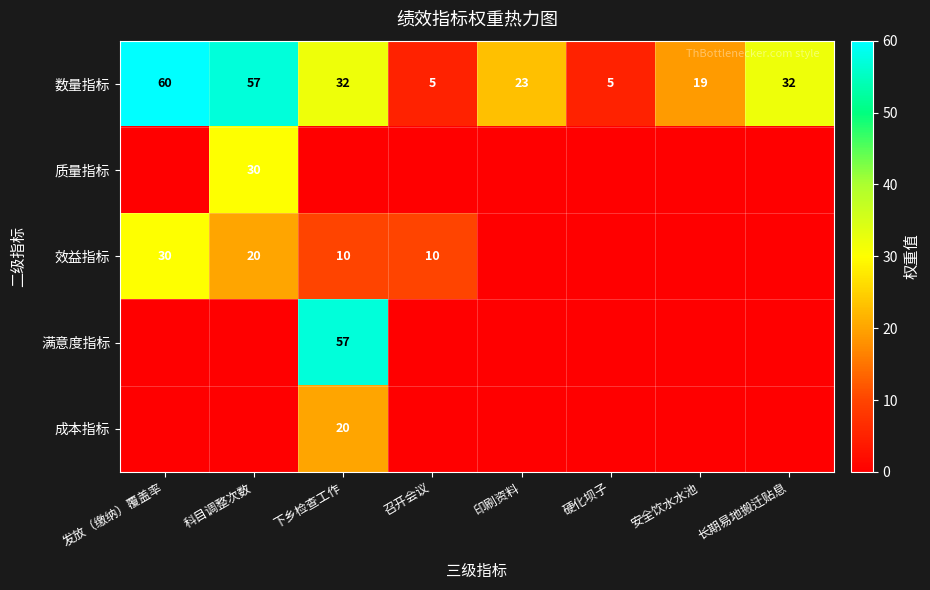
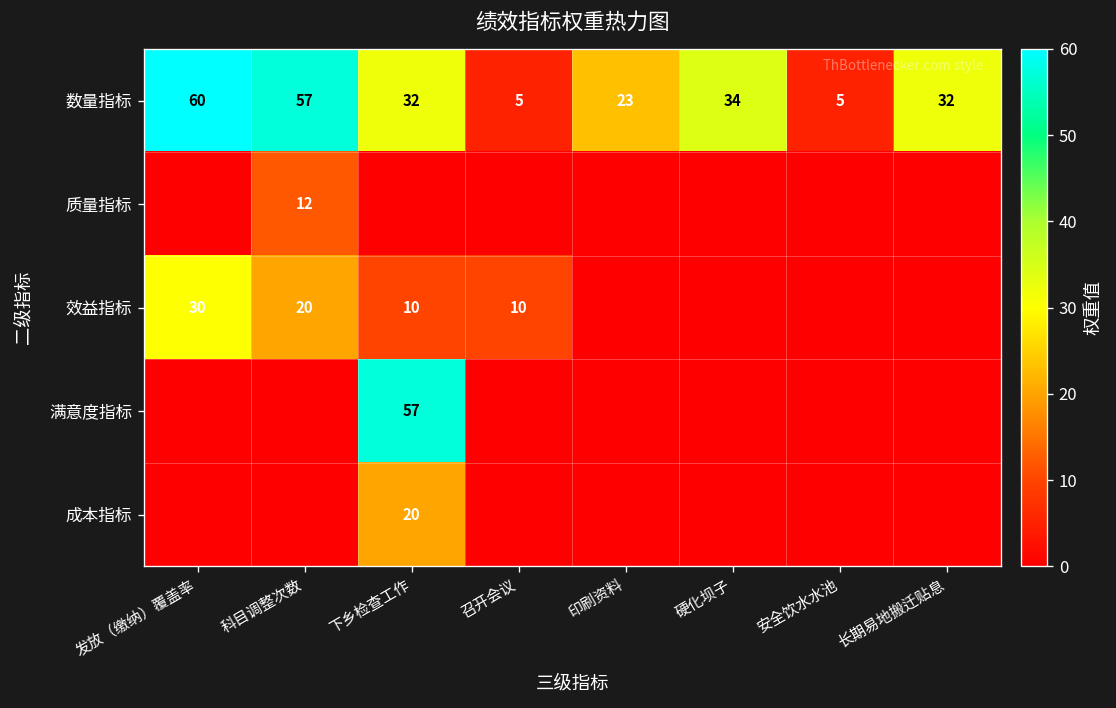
数量指标, 硬化坝子: 5 -> 34
数量指标, 安全饮水水池: 19 -> 5
质量指标, 科目调整次数: 30 -> 12
